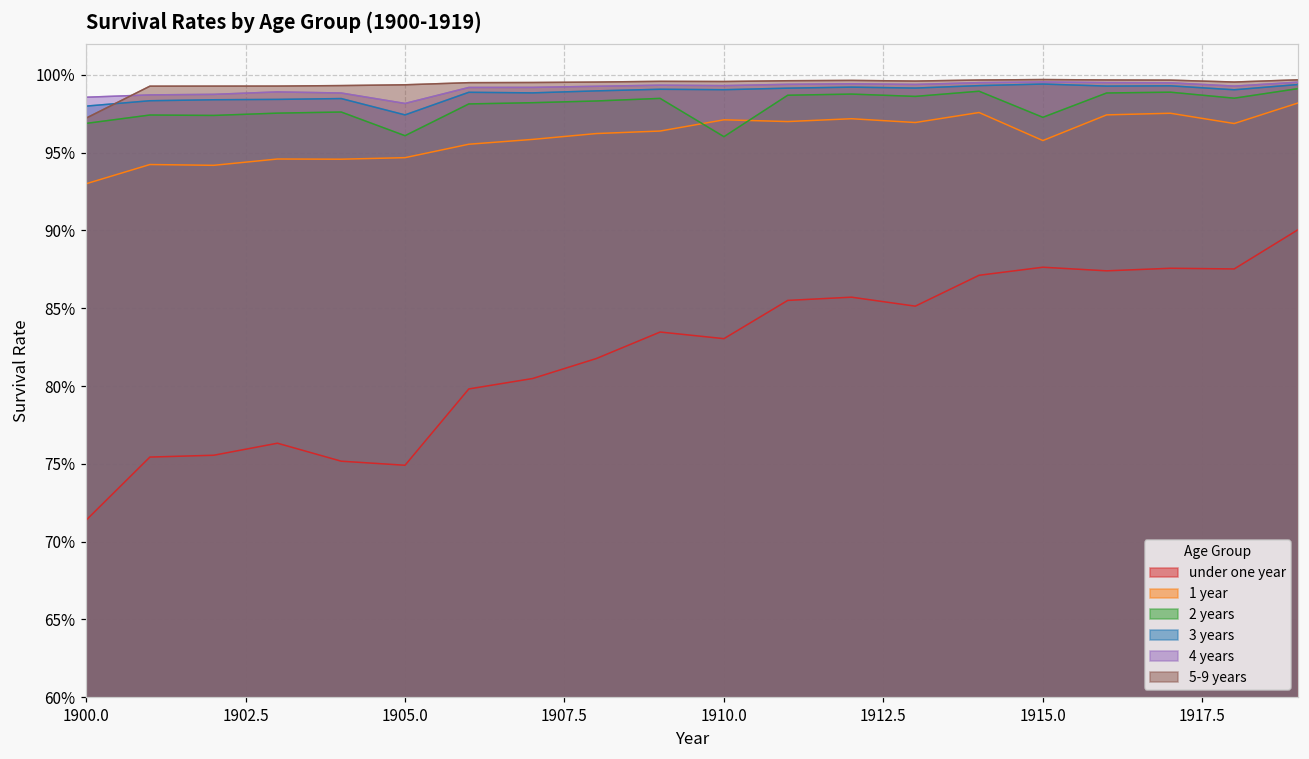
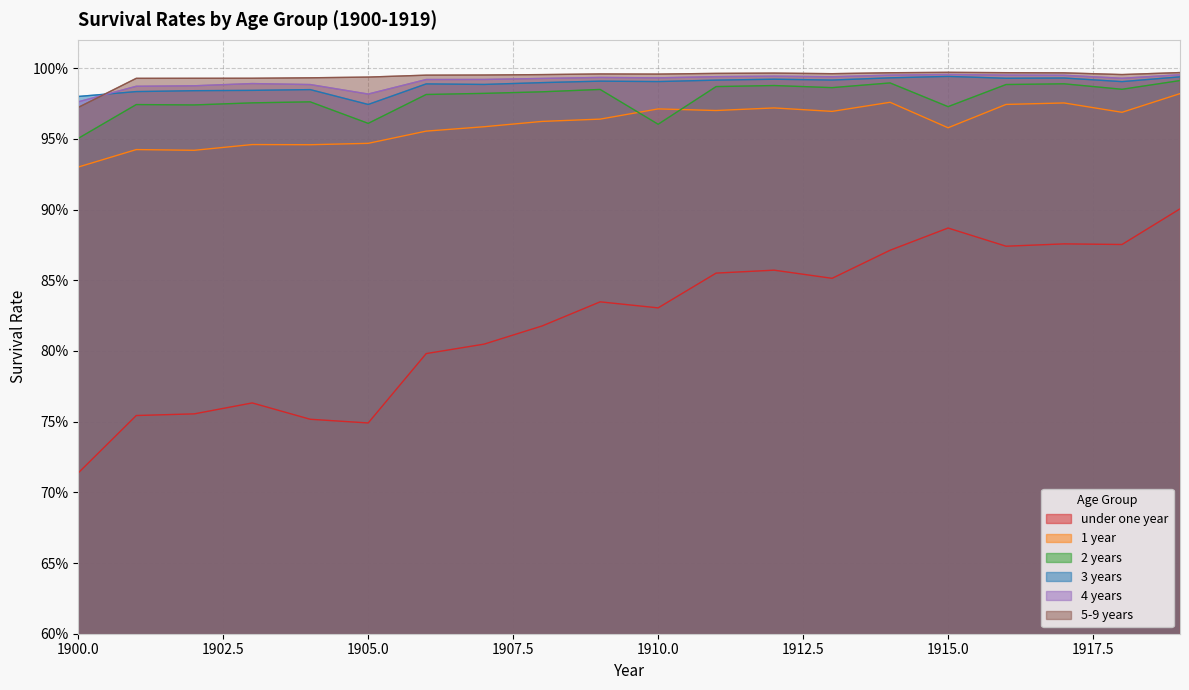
2 years, 1900.0: 96.9% -> 95.0%
4 years, 1900.0: 98.6% -> 97.6%
under one year, 1915.0: 87.6% -> 88.7%
